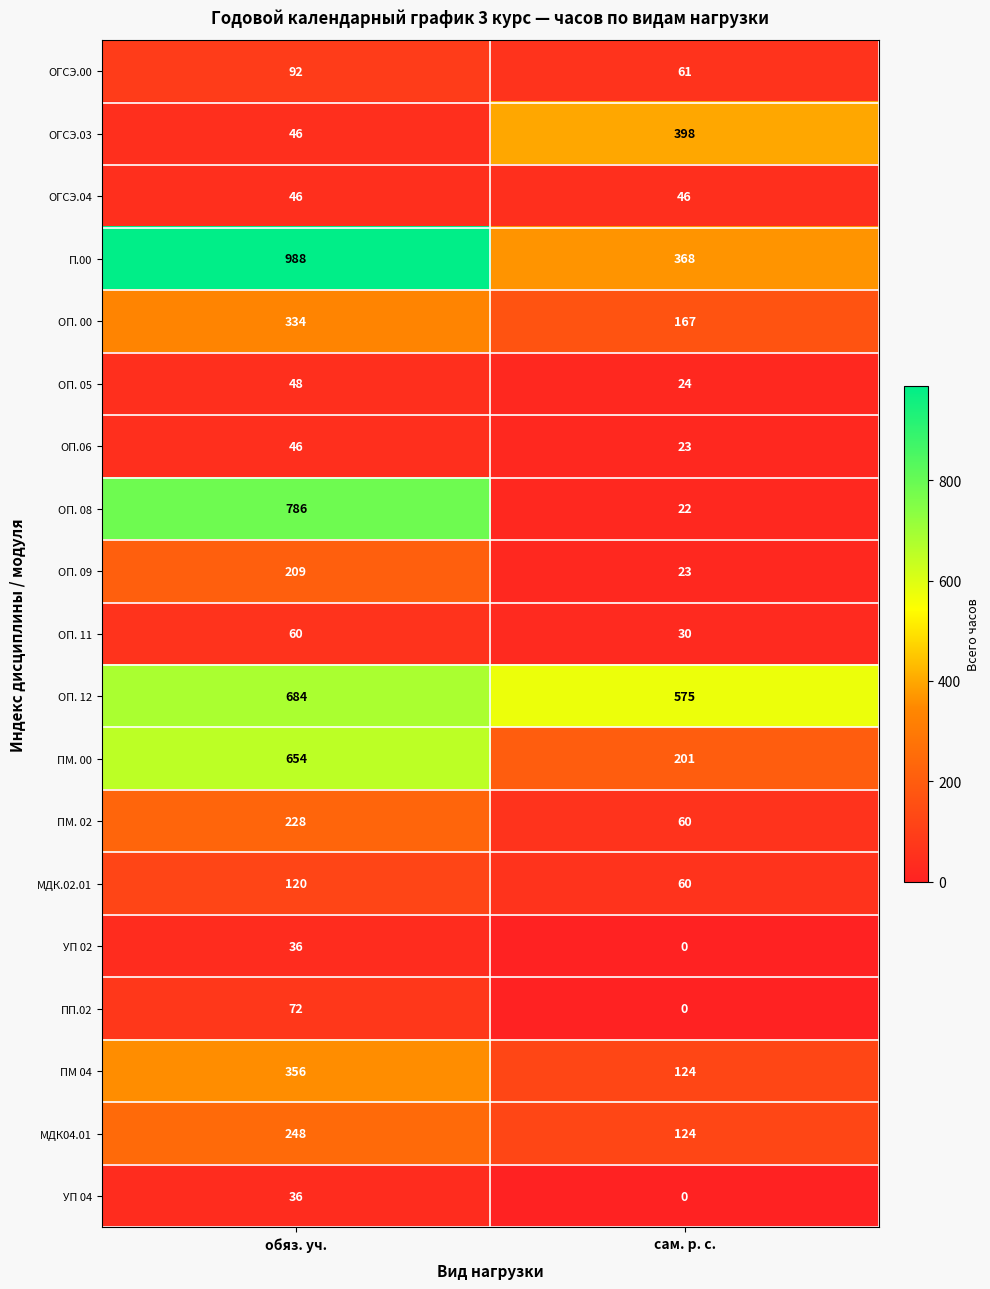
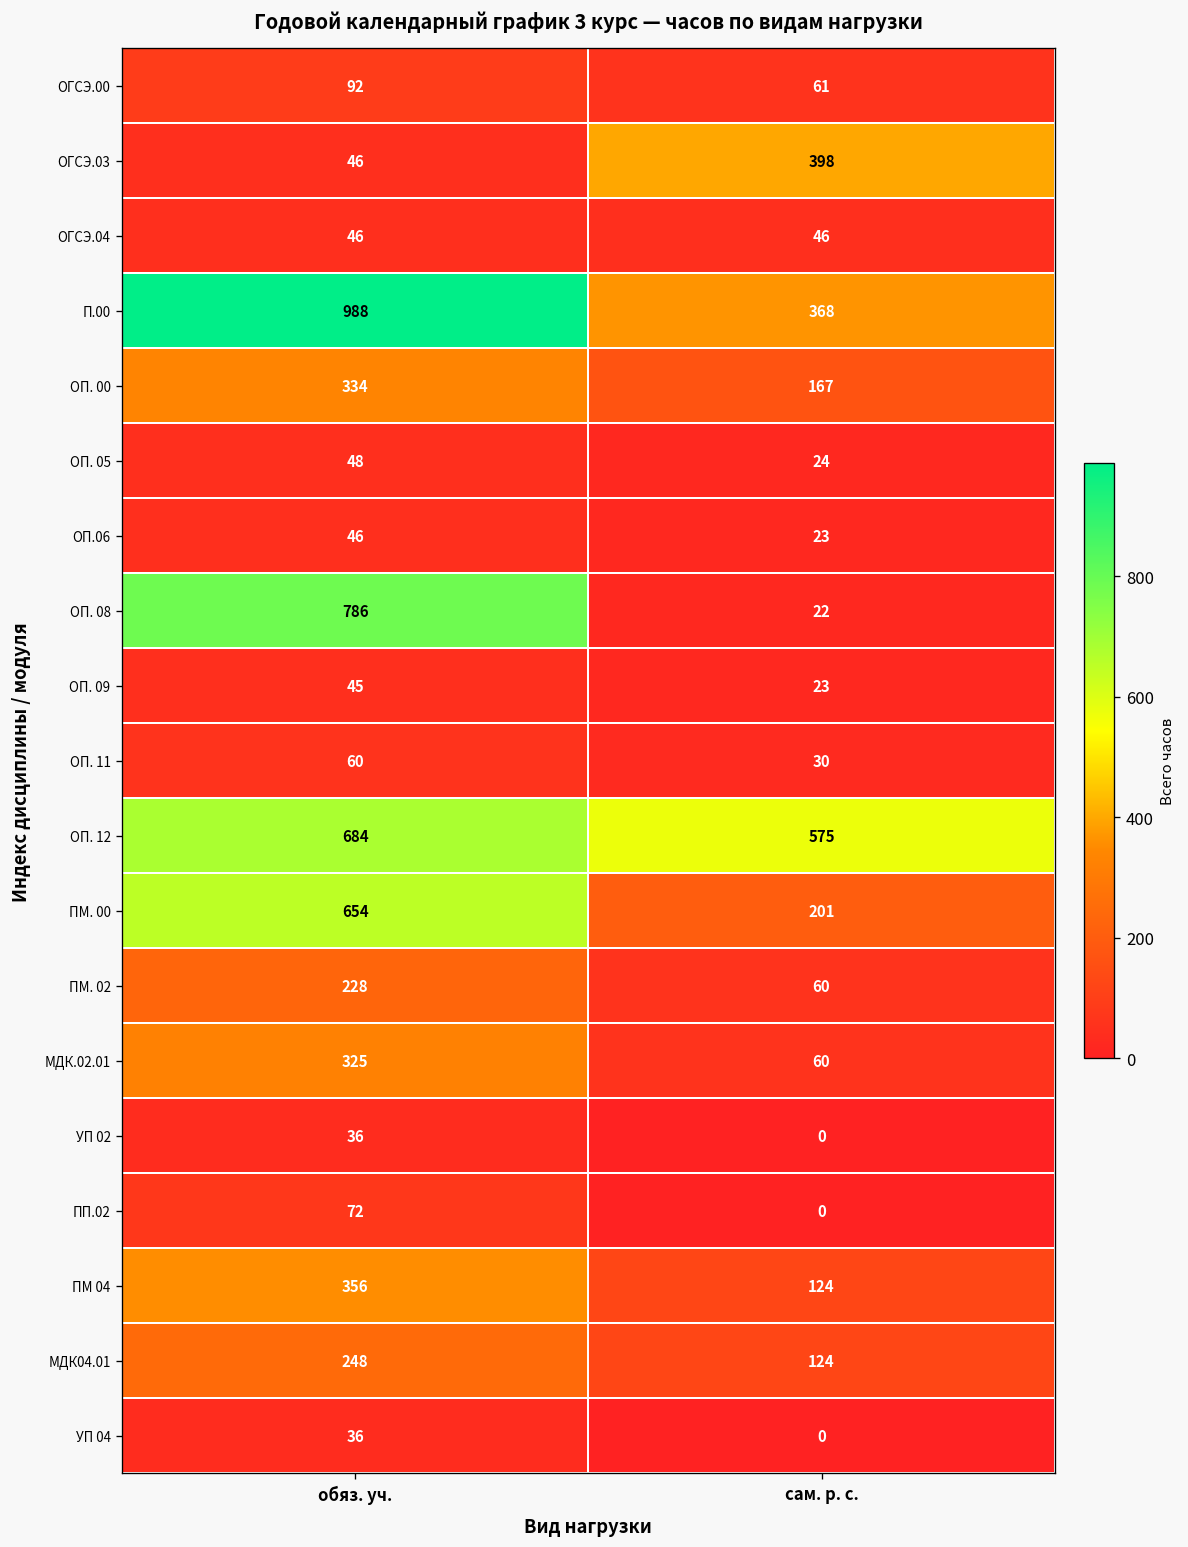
ОП. 09, обяз. уч.: 209 -> 45
МДК.02.01, обяз. уч.: 120 -> 325
